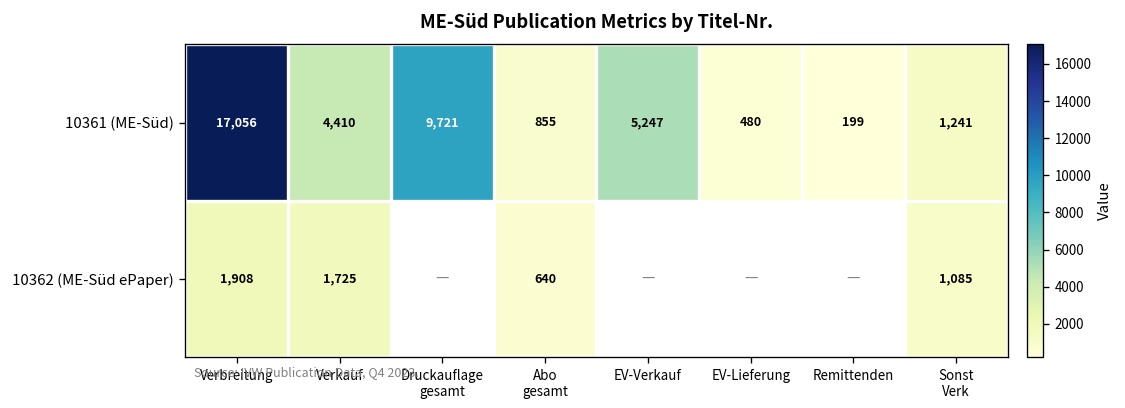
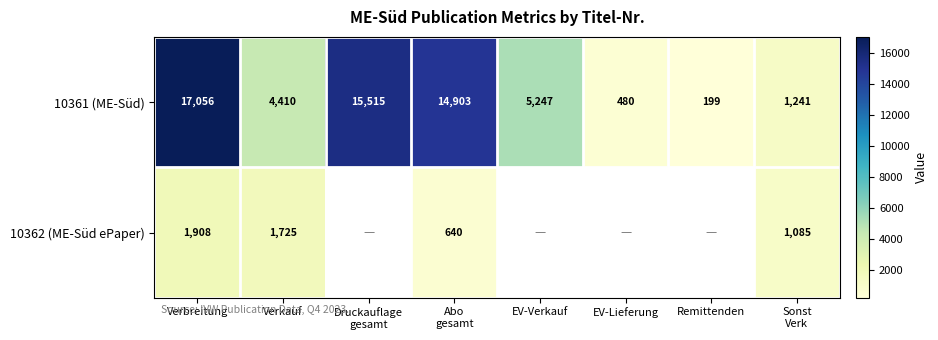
10361 (ME-Süd), Druckauflage gesamt: 9,721 -> 15,515
10361 (ME-Süd), Abo gesamt: 855 -> 14,903
